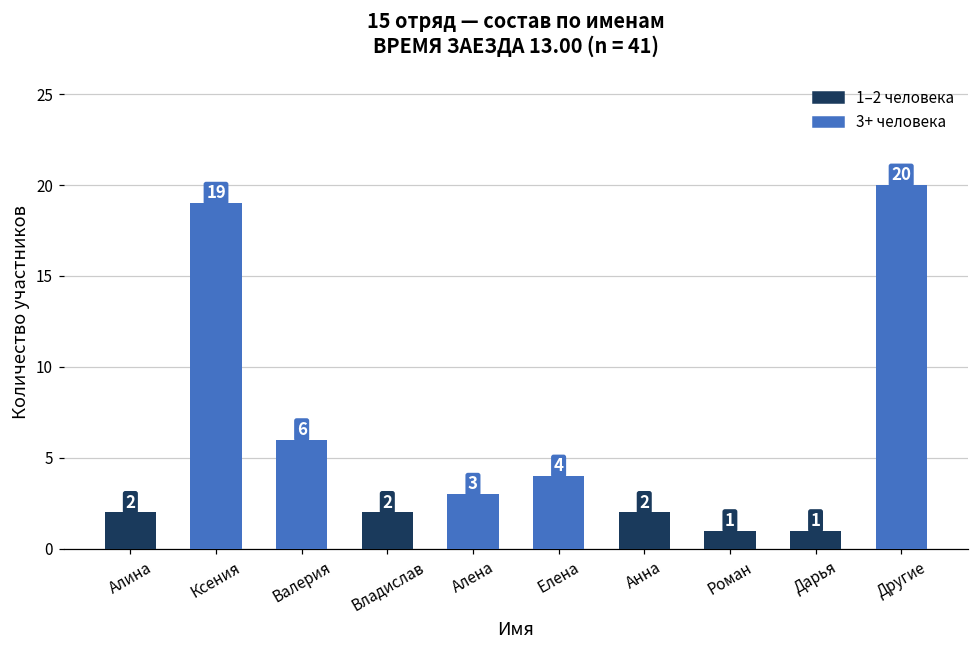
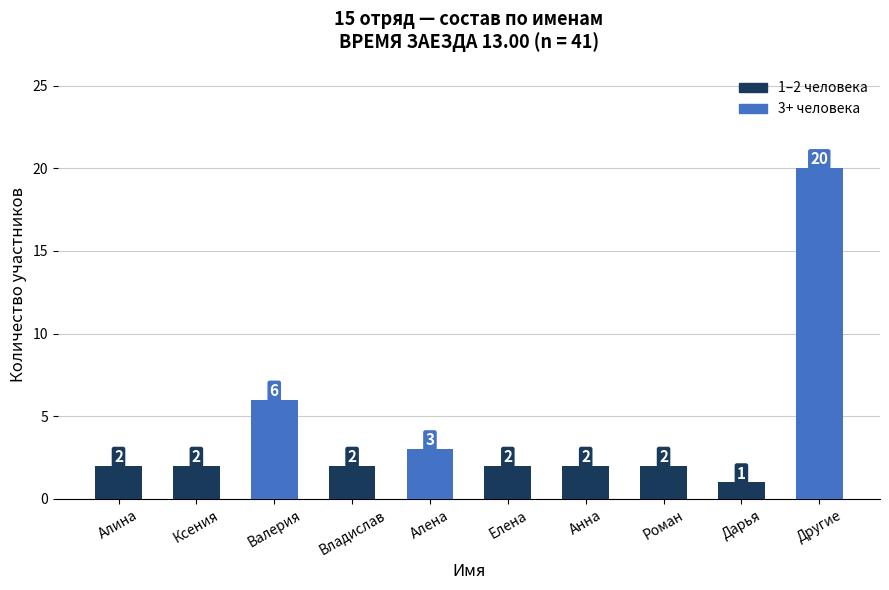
Ксения: 19 -> 2
Елена: 4 -> 2
Роман: 1 -> 2
